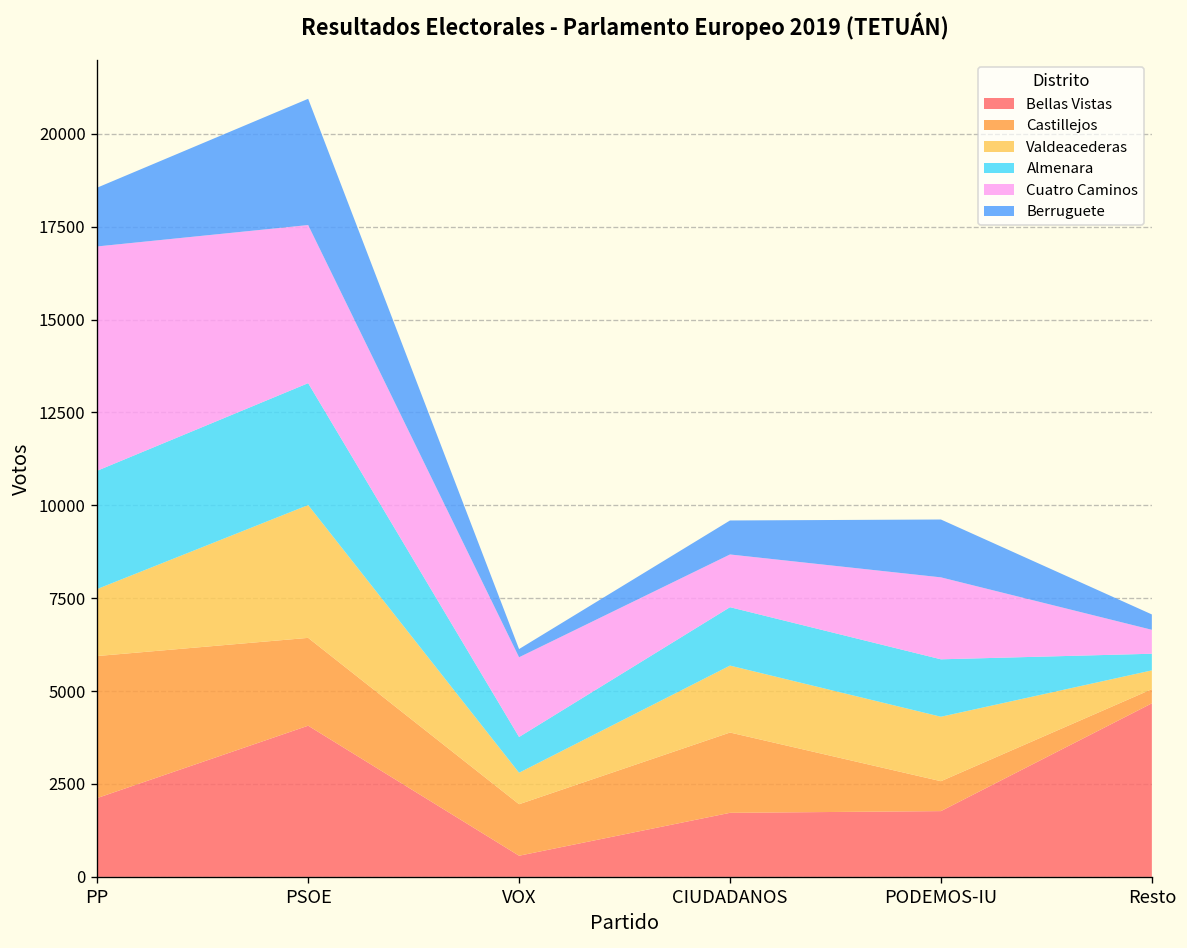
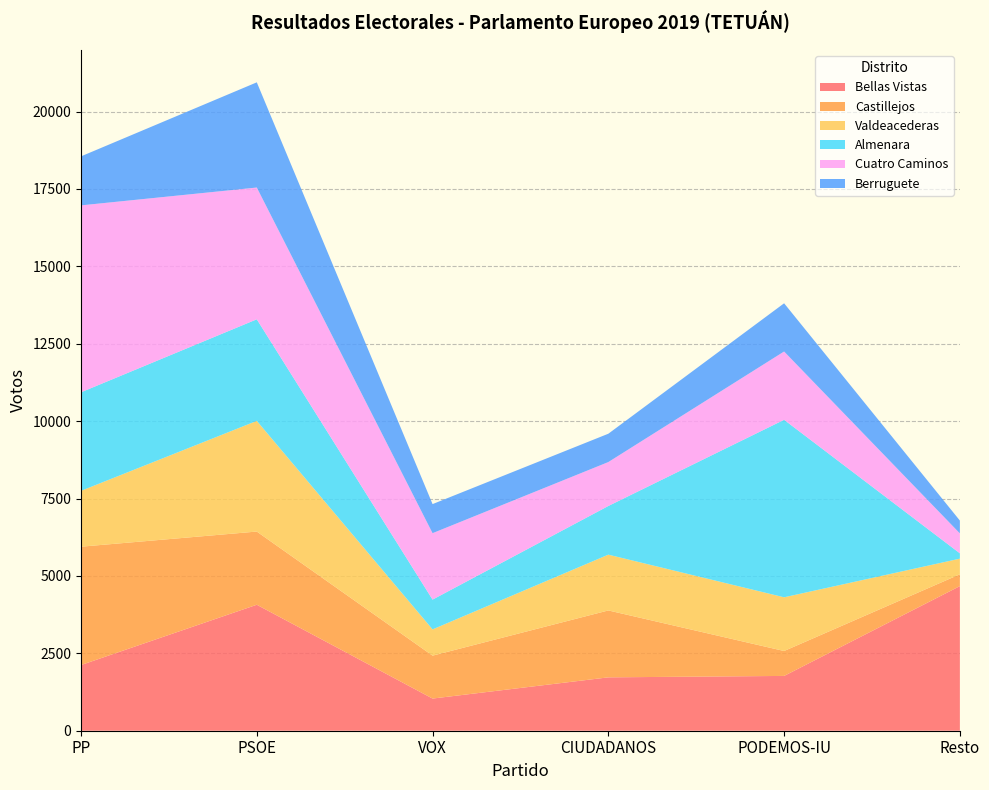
Bellas Vistas, VOX: 600 -> 1000
Berruguete, VOX: 200 -> 900
Almenara, PODEMOS-IU: 1500 -> 5700
Almenara, Resto: 400 -> 200
